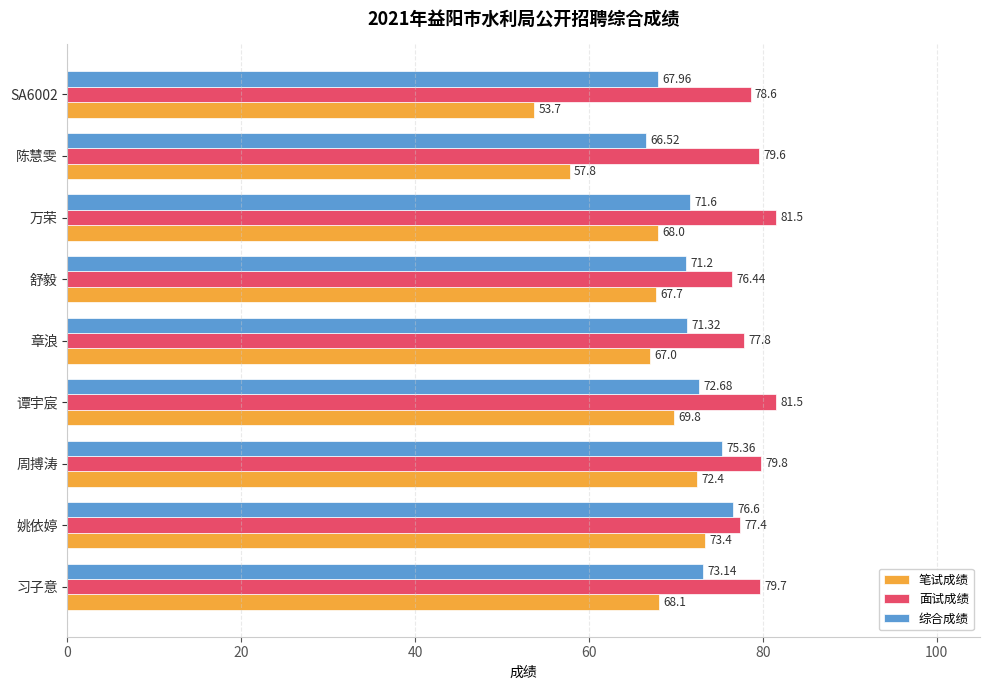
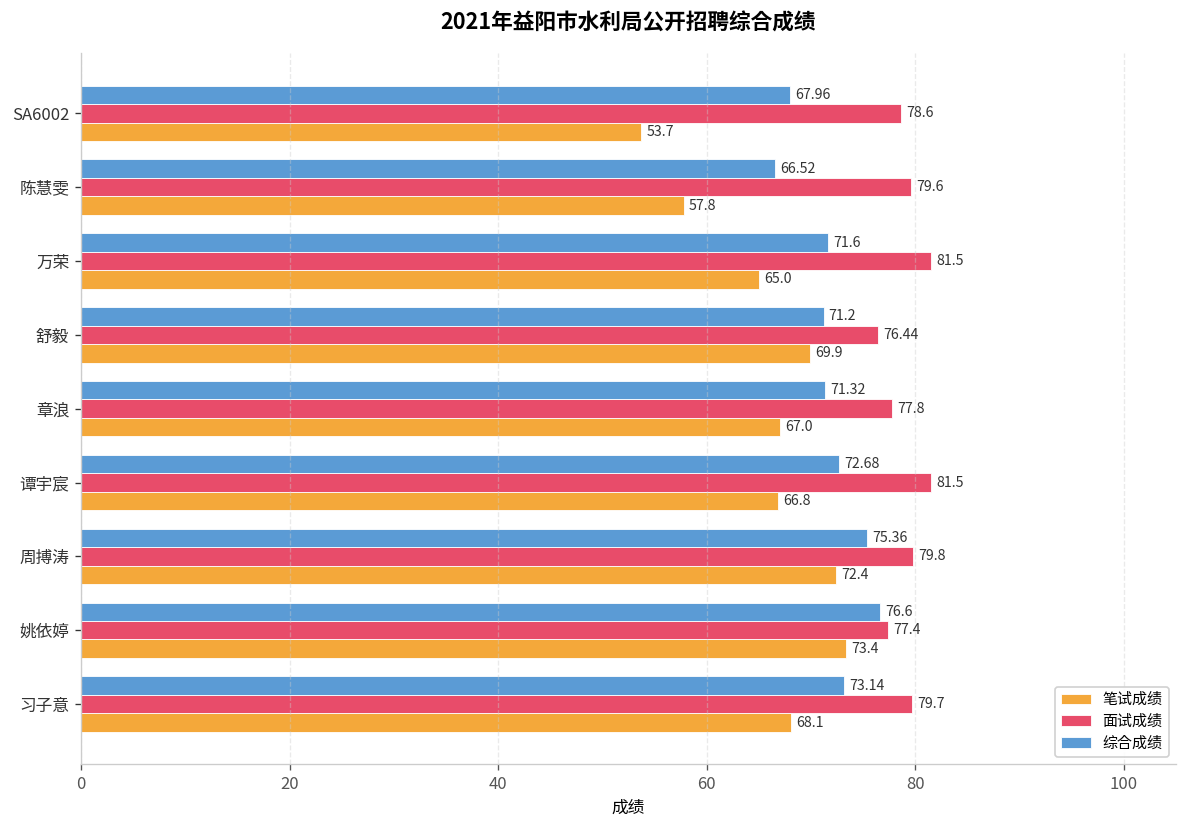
笔试成绩, 万荣: 68.0 -> 65.0
笔试成绩, 舒毅: 67.7 -> 69.9
笔试成绩, 谭宇宸: 69.8 -> 66.8
